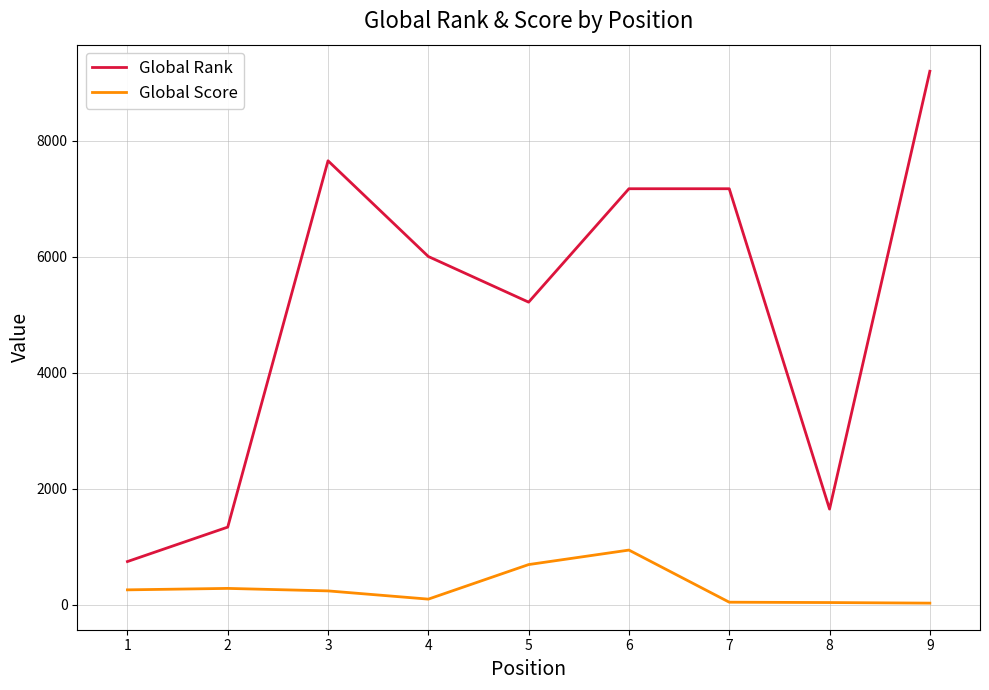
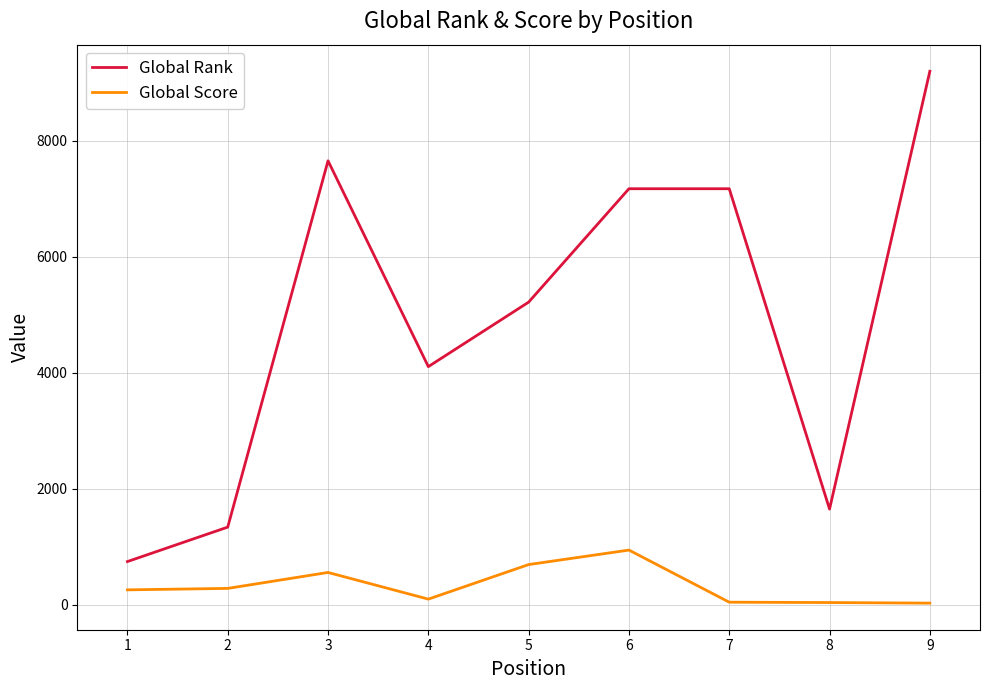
Global Score, 3: 200 -> 600
Global Rank, 4: 6000 -> 4100
